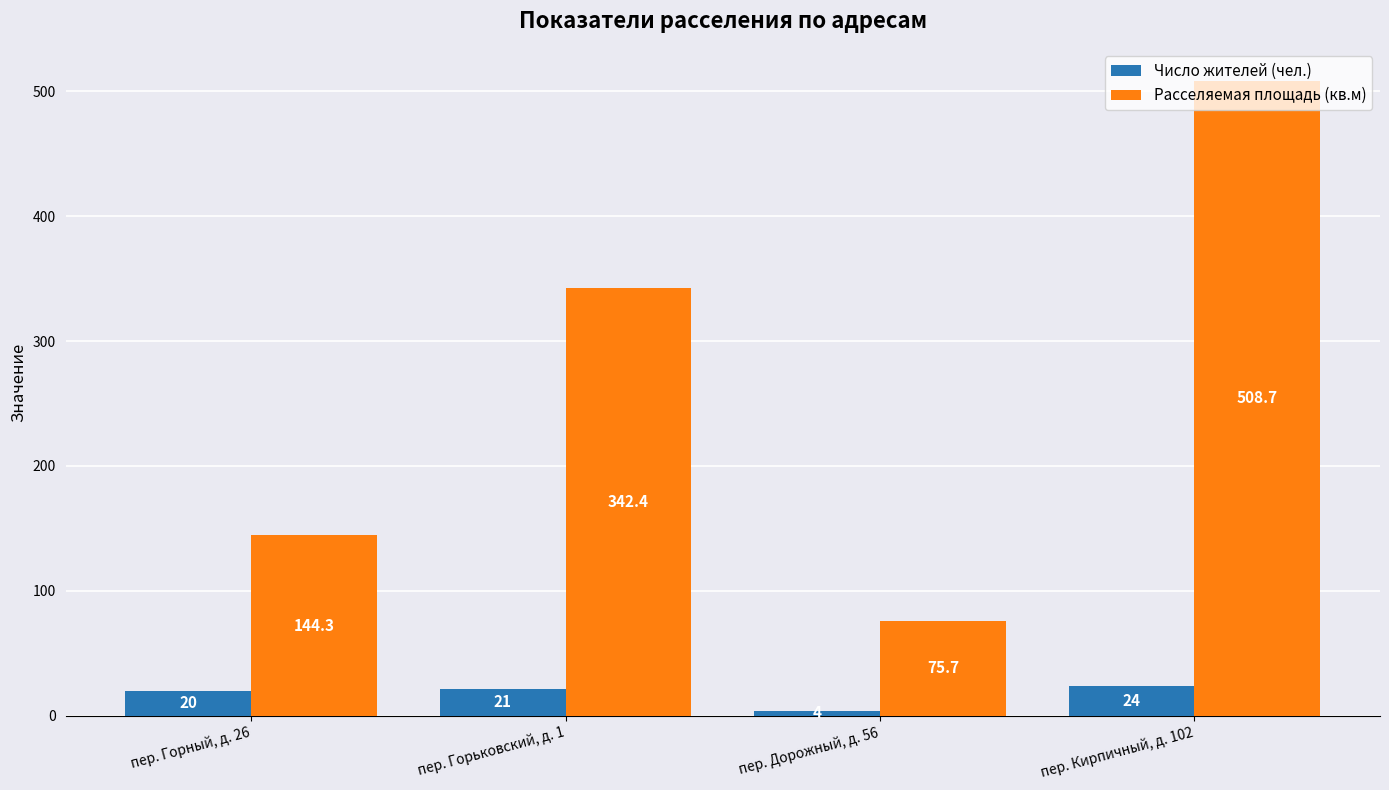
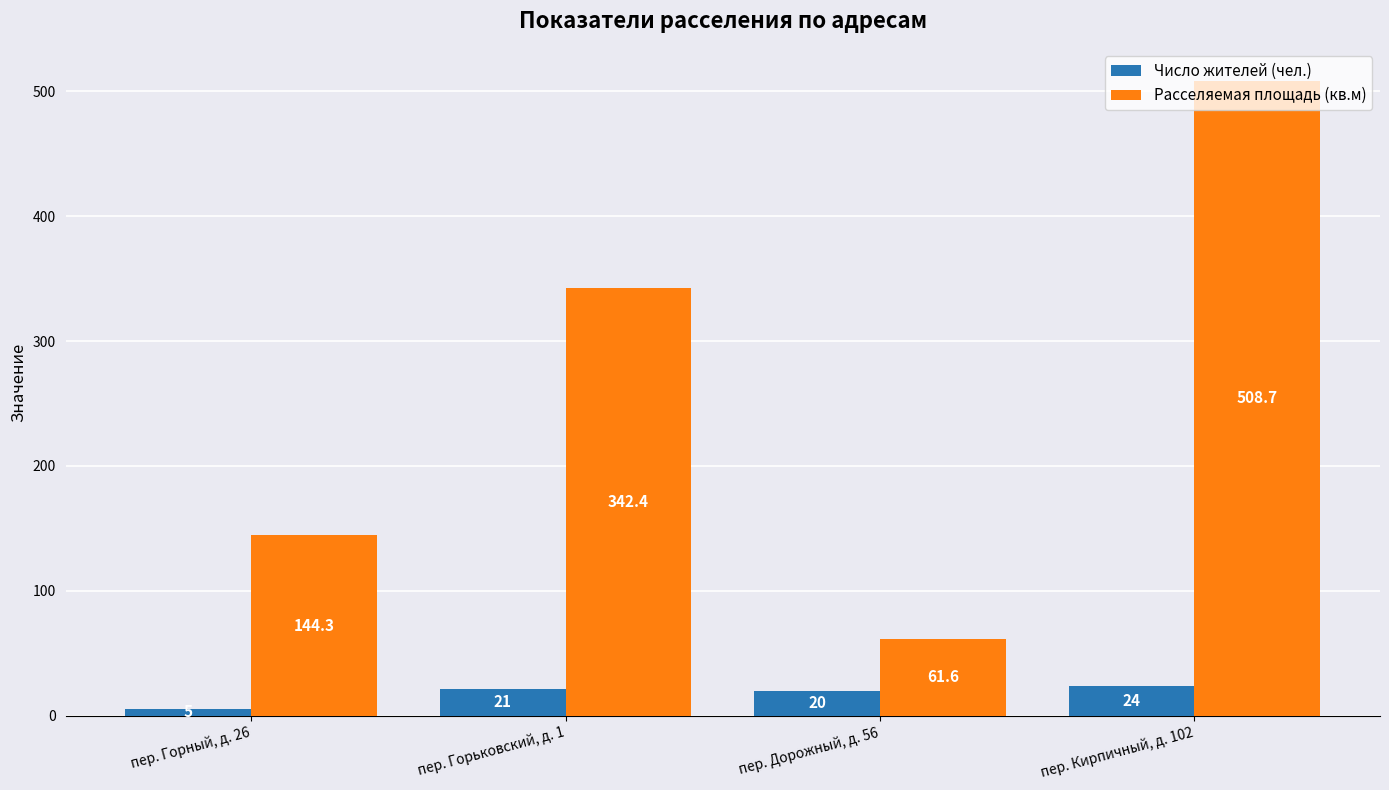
Число жителей (чел.), пер. Горный, д. 26: 20 -> 5
Число жителей (чел.), пер. Дорожный, д. 56: 4 -> 20
Расселяемая площадь (кв.м), пер. Дорожный, д. 56: 75.7 -> 61.6
